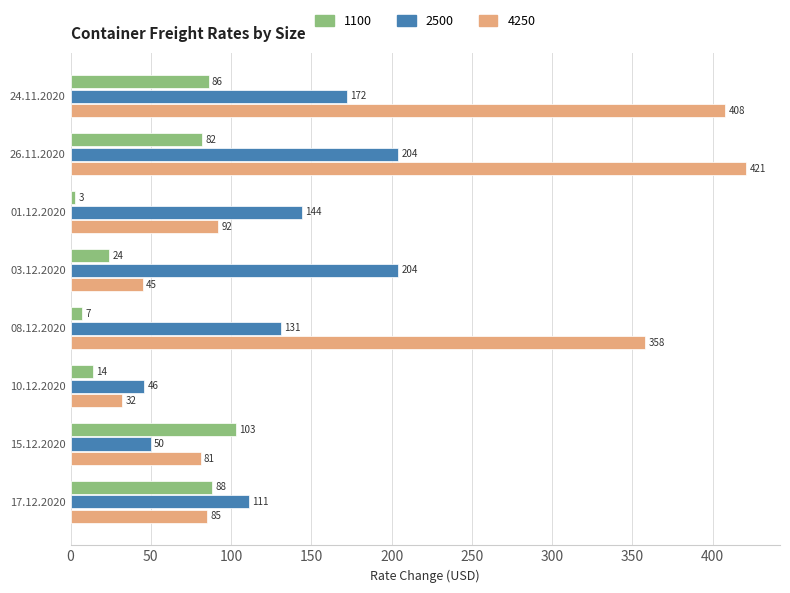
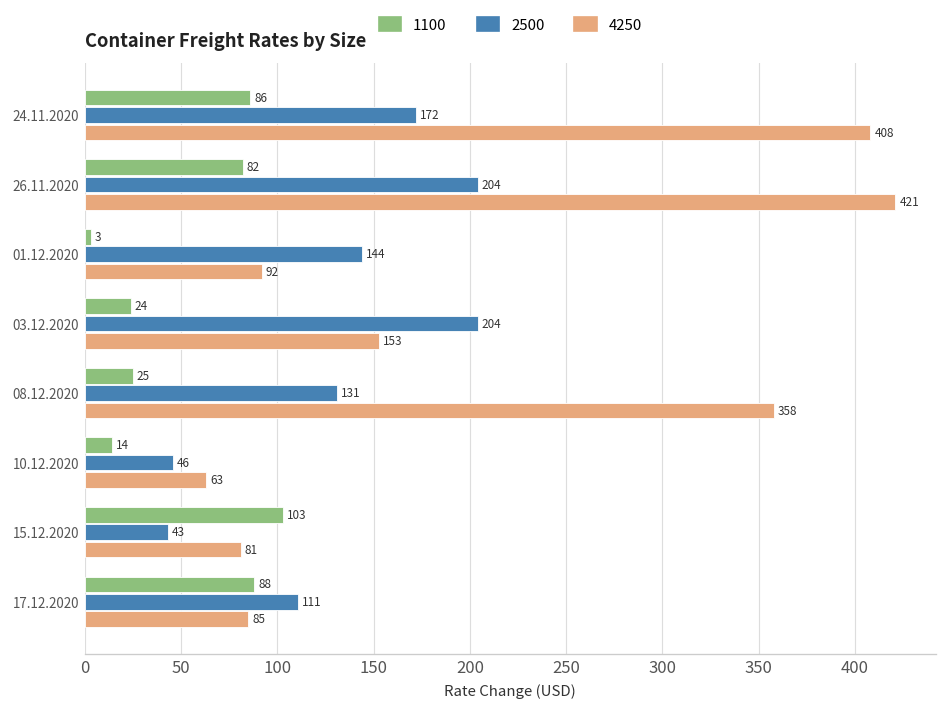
4250, 03.12.2020: 45 -> 153
1100, 08.12.2020: 7 -> 25
4250, 10.12.2020: 32 -> 63
2500, 15.12.2020: 50 -> 43
